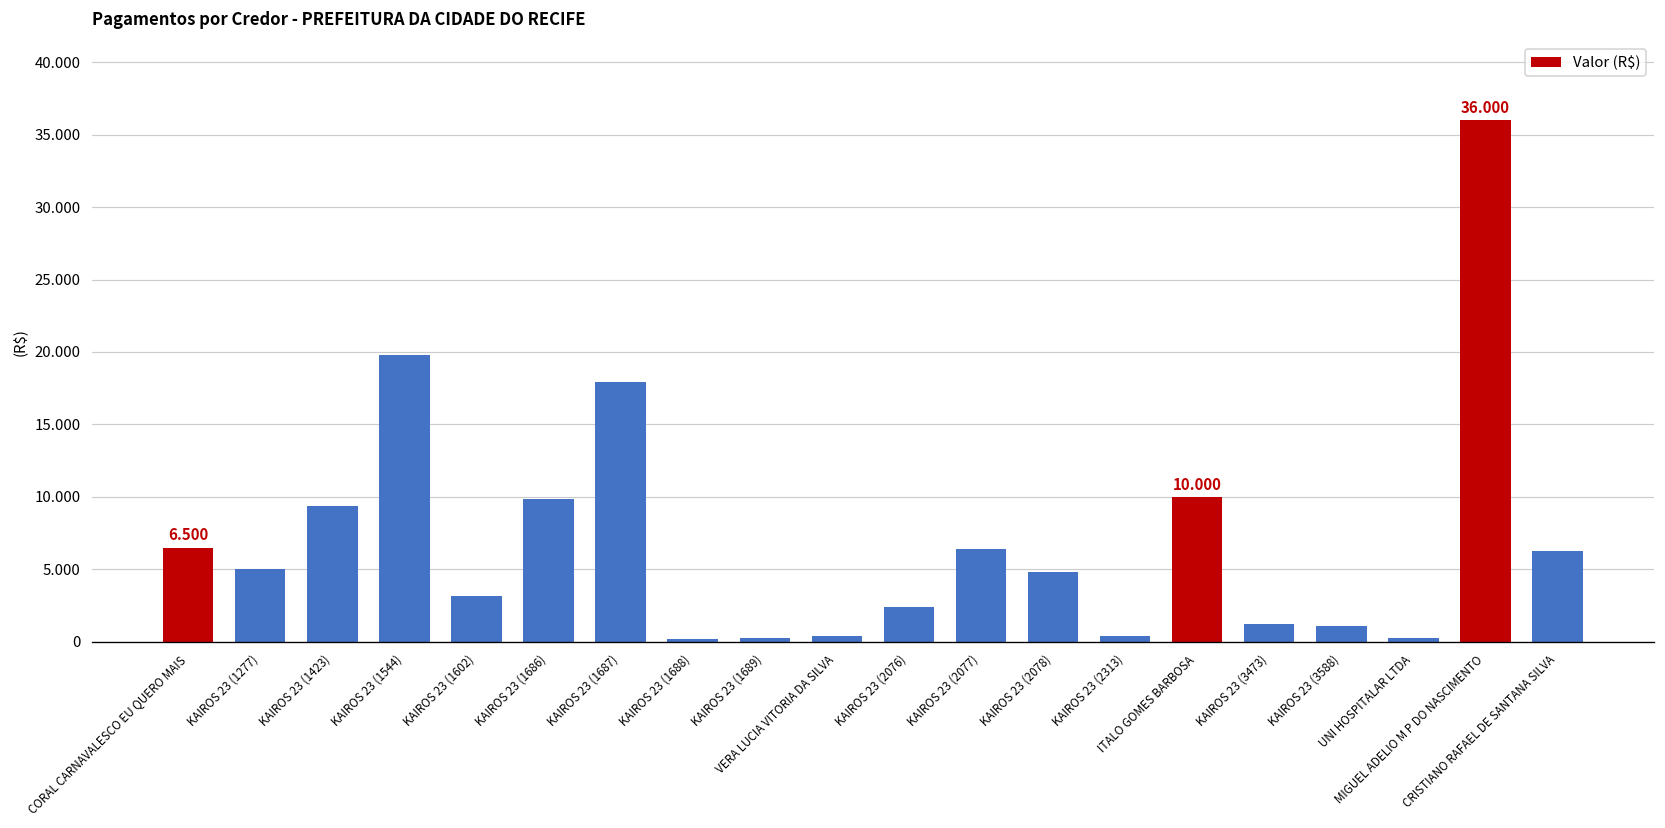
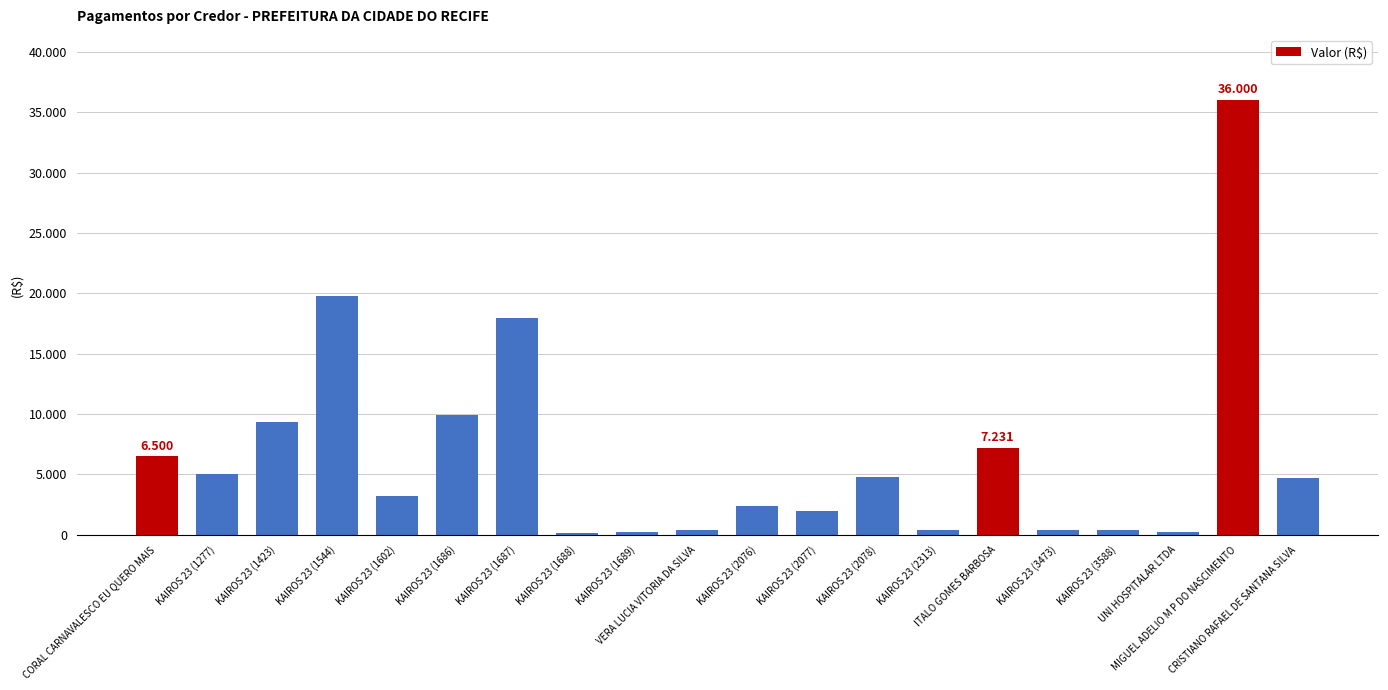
KAIROS 23 (2077): 6.4 -> 2.0
ITALO GOMES BARBOSA: 10.000 -> 7.231
KAIROS 23 (3473): 1.2 -> 0.4
KAIROS 23 (3588): 1.1 -> 0.4
CRISTIANO RAFAEL DE SANTANA SILVA: 6.3 -> 4.7
